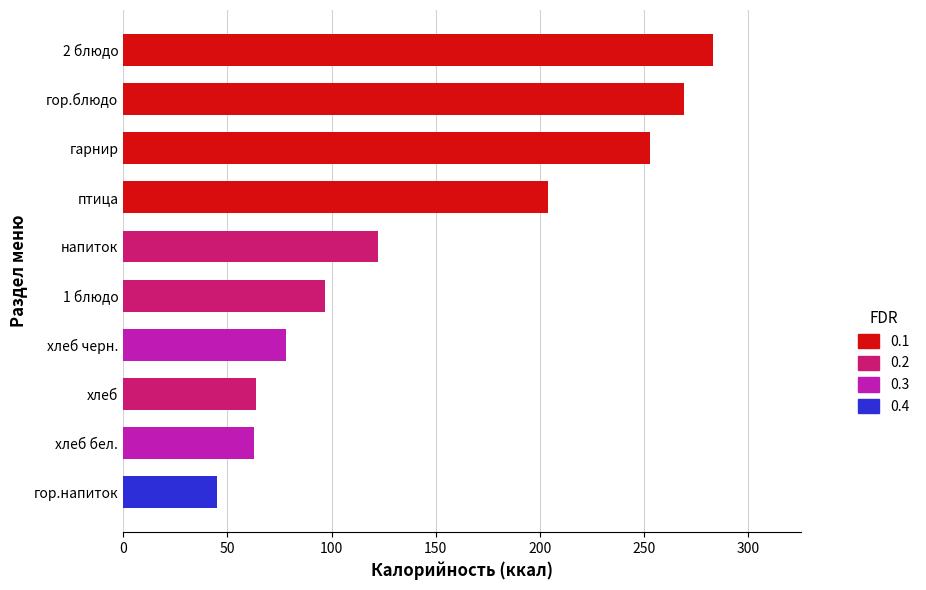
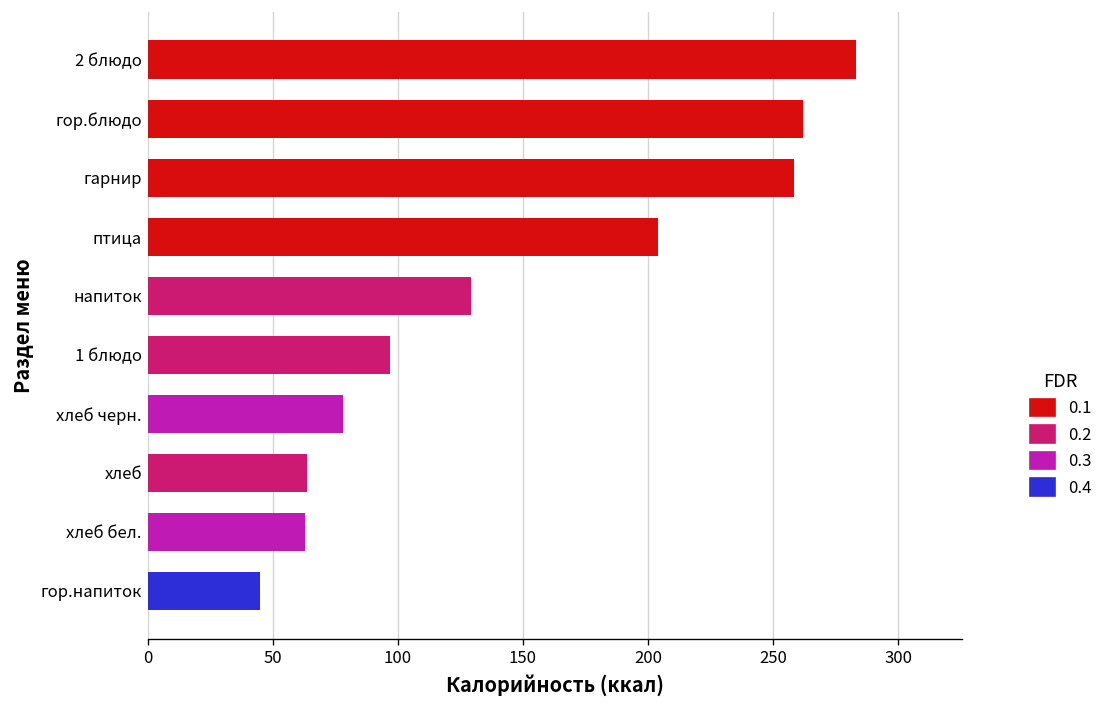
гор.блюдо: 269 -> 262
гарнир: 253 -> 258
напиток: 122 -> 129
